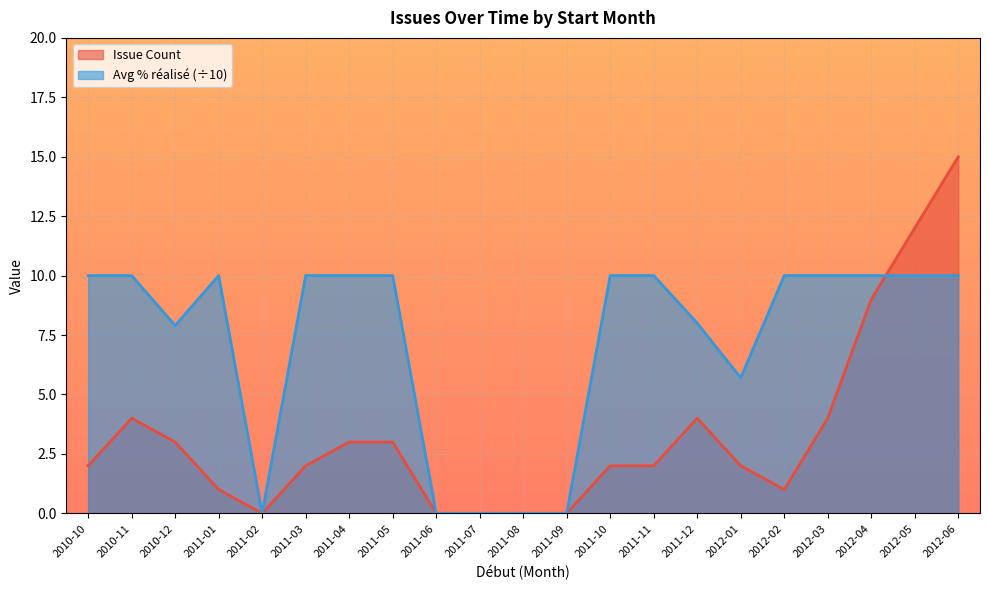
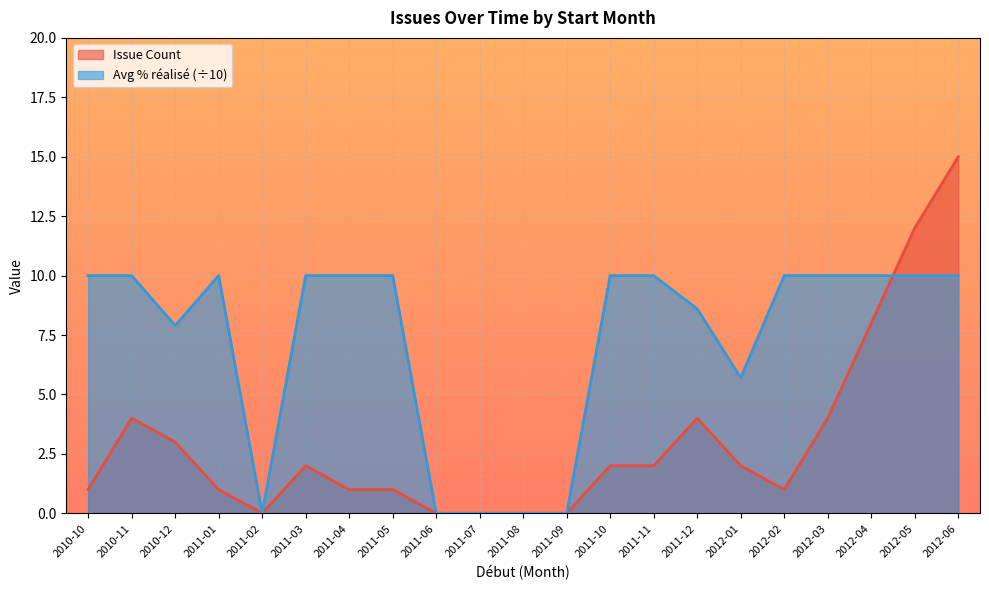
Issue Count, 2010-10: 2 -> 1
Issue Count, 2011-04: 3 -> 1
Issue Count, 2011-05: 3 -> 1
Avg % réalisé (÷10), 2011-12: 8.0 -> 8.6
Issue Count, 2012-04: 9 -> 8
